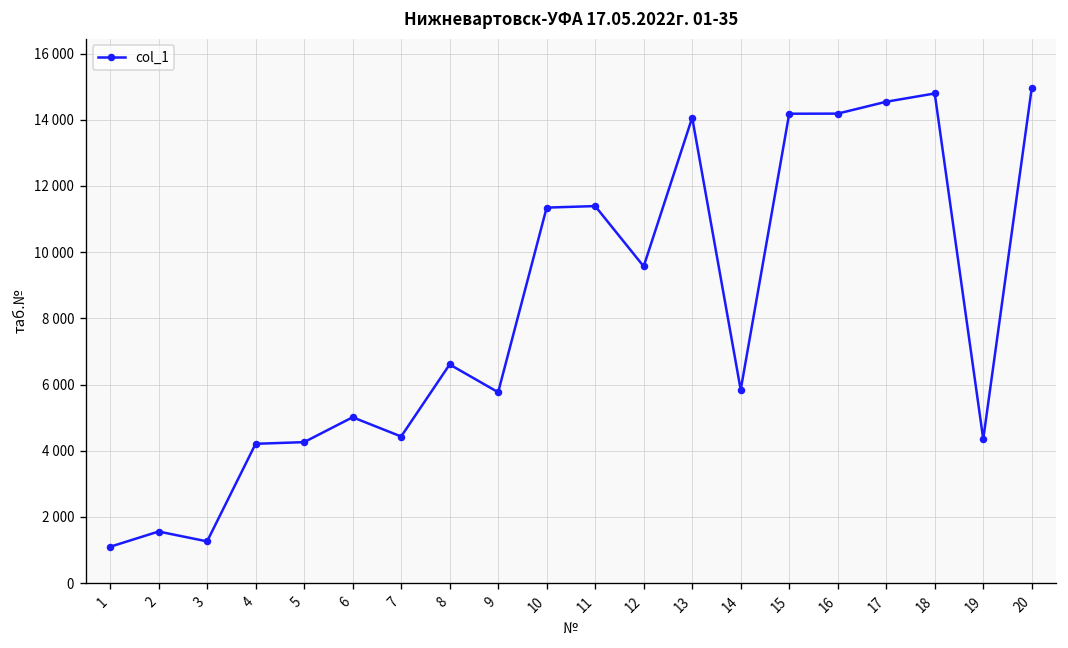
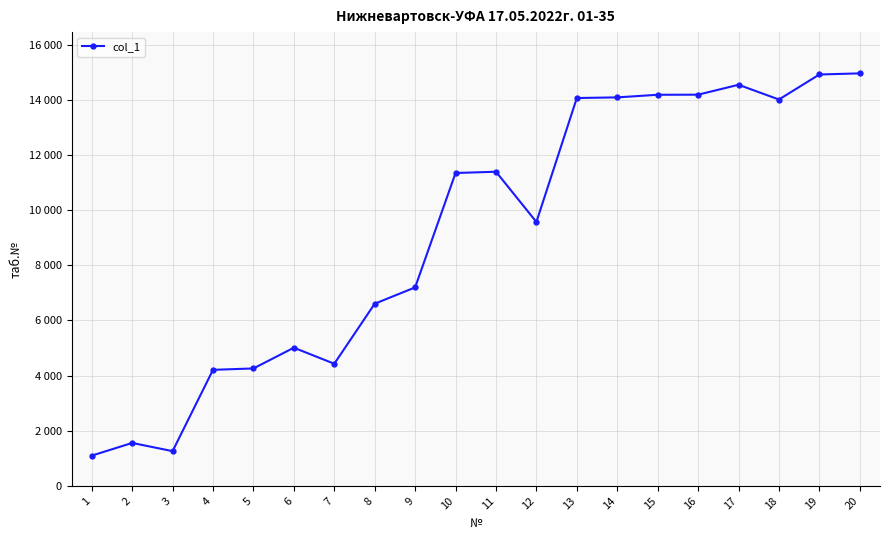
9: 5800 -> 7200
14: 5800 -> 14100
18: 14800 -> 14000
19: 4400 -> 14900
